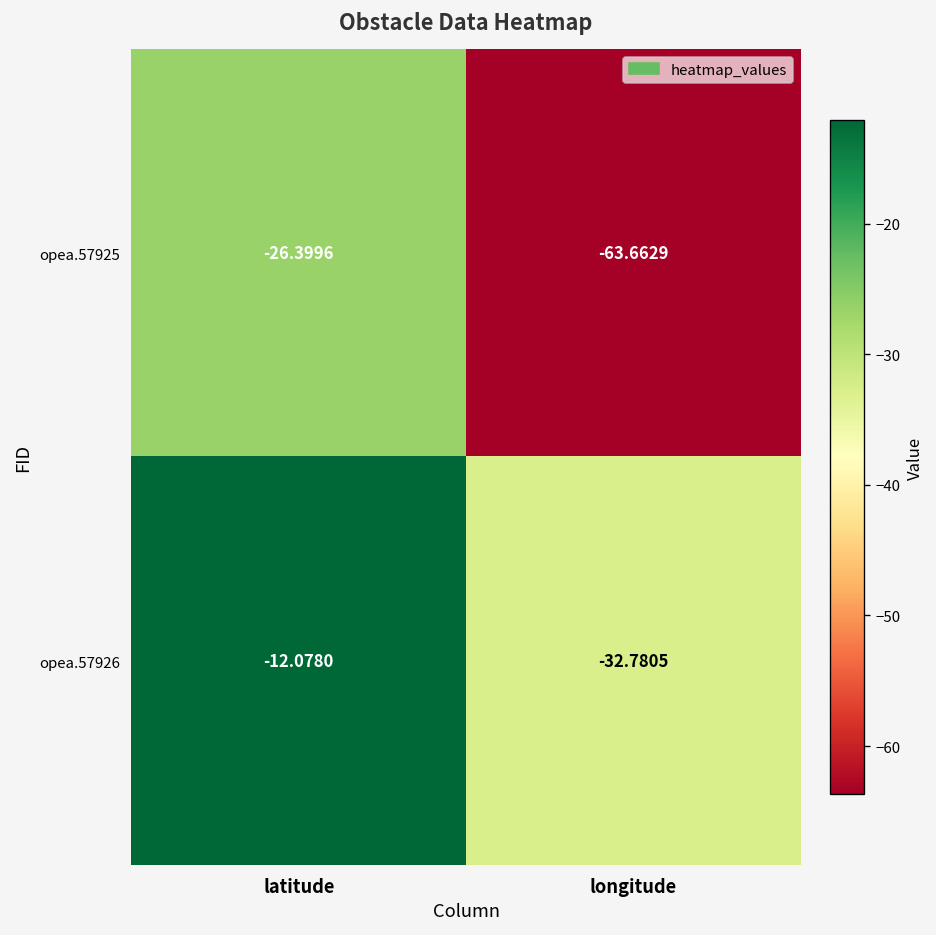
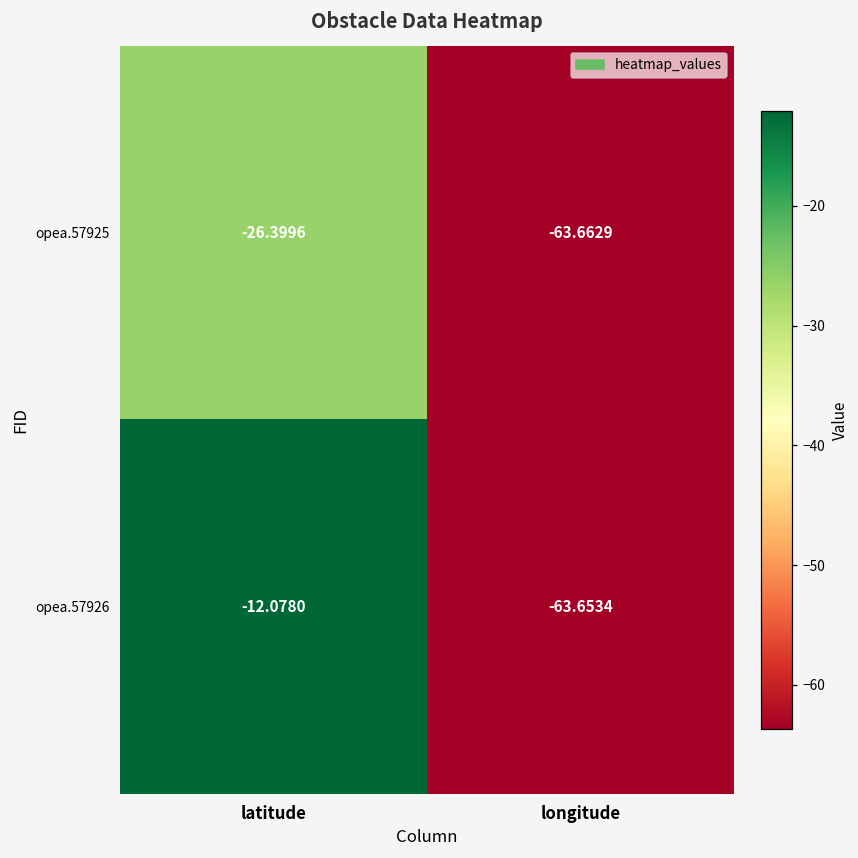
opea.57926, longitude: -32.7805 -> -63.6534
